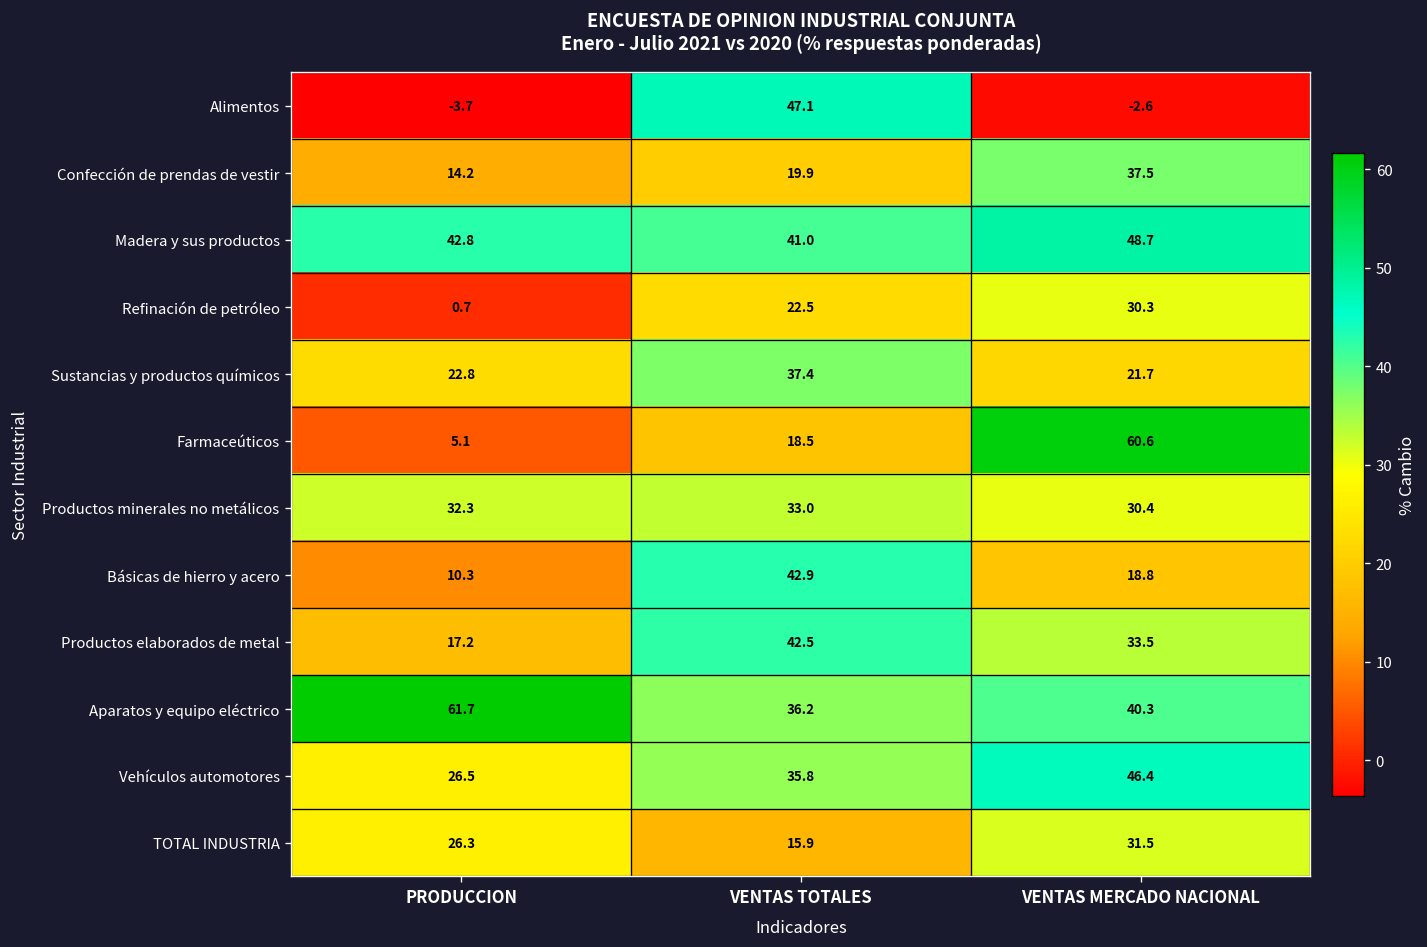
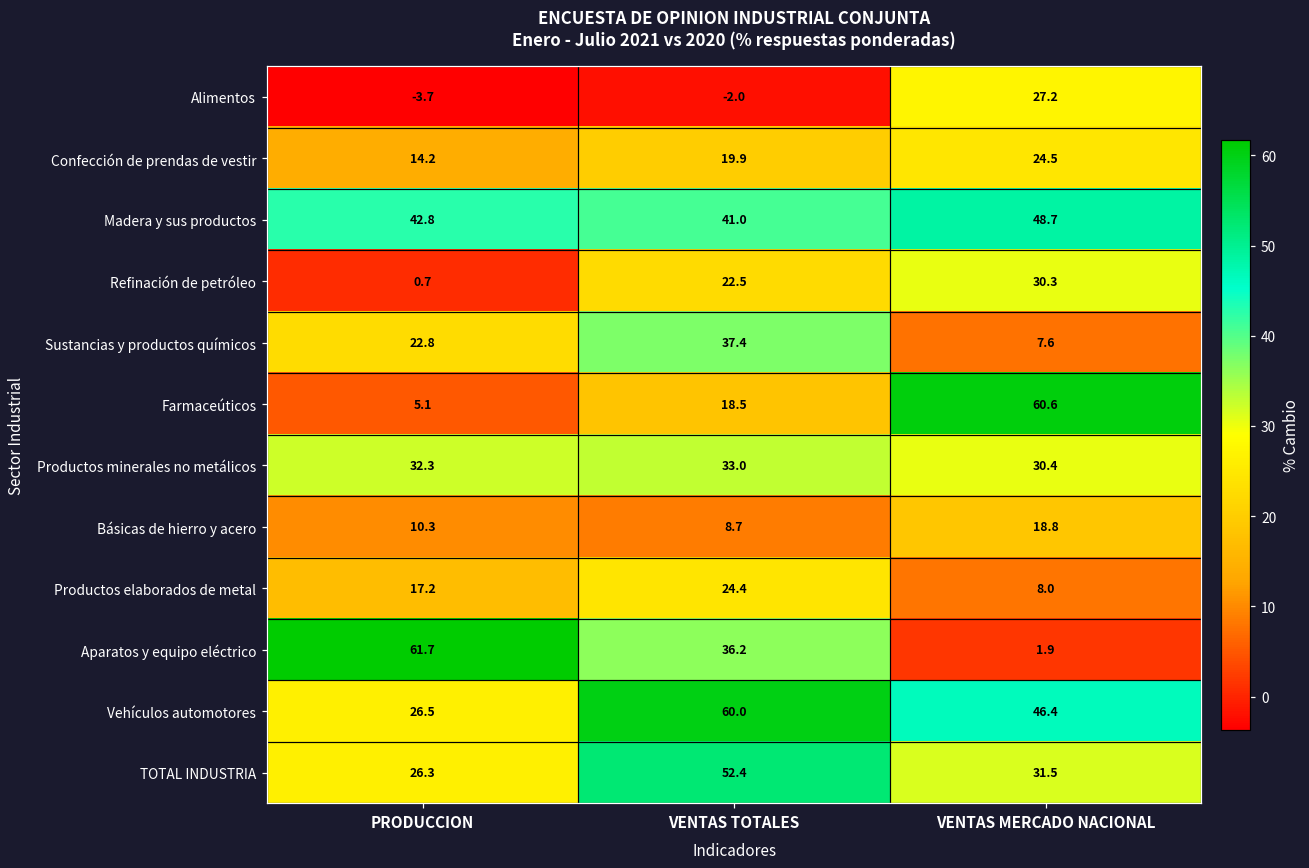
Alimentos, VENTAS TOTALES: 47.1 -> -2.0
Alimentos, VENTAS MERCADO NACIONAL: -2.6 -> 27.2
Confección de prendas de vestir, VENTAS MERCADO NACIONAL: 37.5 -> 24.5
Sustancias y productos químicos, VENTAS MERCADO NACIONAL: 21.7 -> 7.6
Básicas de hierro y acero, VENTAS TOTALES: 42.9 -> 8.7
Productos elaborados de metal, VENTAS TOTALES: 42.5 -> 24.4
Productos elaborados de metal, VENTAS MERCADO NACIONAL: 33.5 -> 8.0
Aparatos y equipo eléctrico, VENTAS MERCADO NACIONAL: 40.3 -> 1.9
Vehículos automotores, VENTAS TOTALES: 35.8 -> 60.0
TOTAL INDUSTRIA, VENTAS TOTALES: 15.9 -> 52.4
